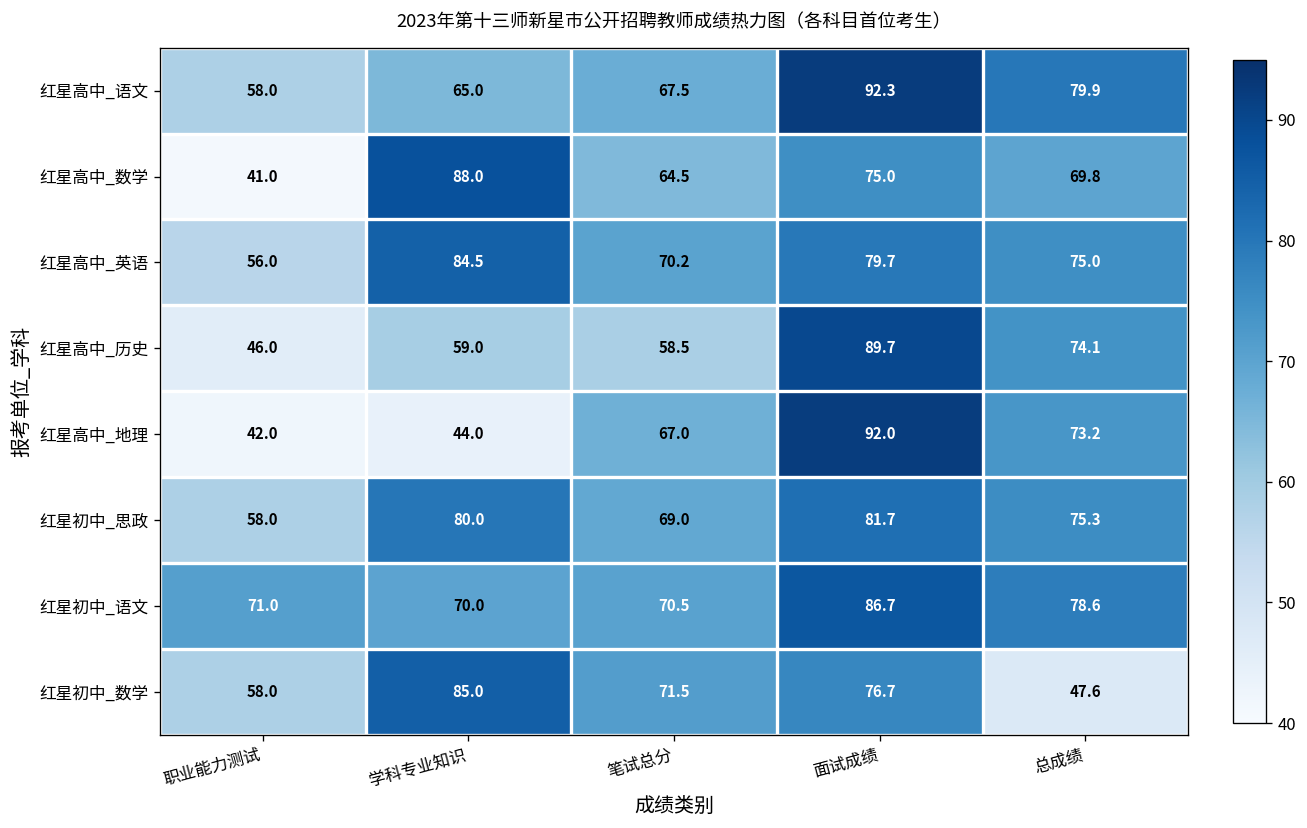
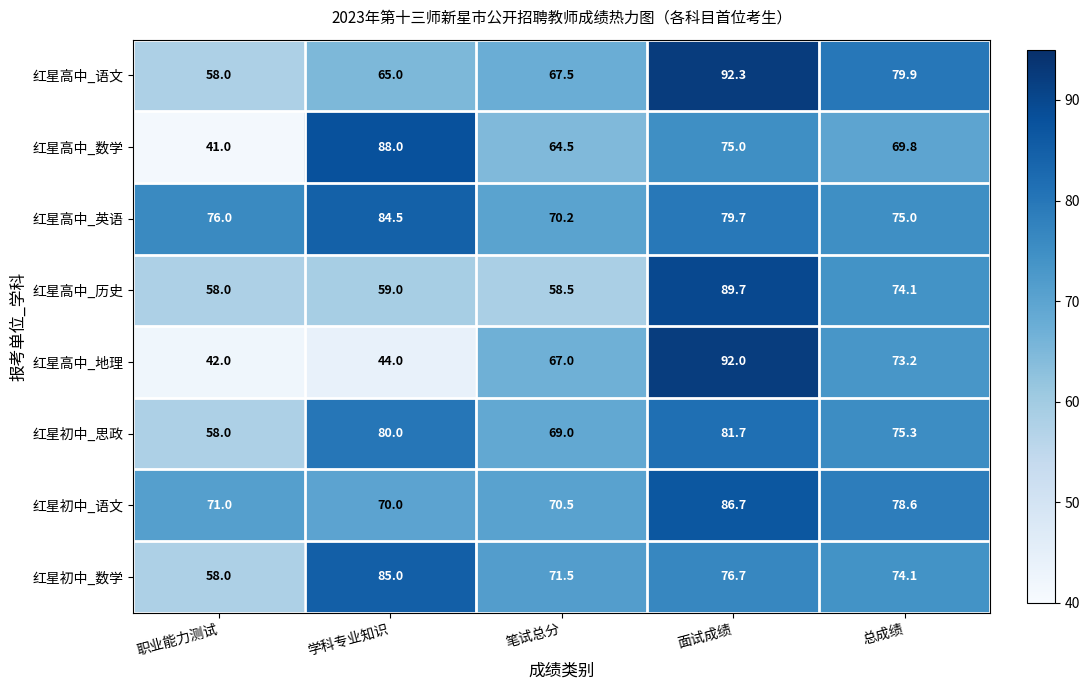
红星高中_英语, 职业能力测试: 56.0 -> 76.0
红星高中_历史, 职业能力测试: 46.0 -> 58.0
红星初中_数学, 总成绩: 47.6 -> 74.1
